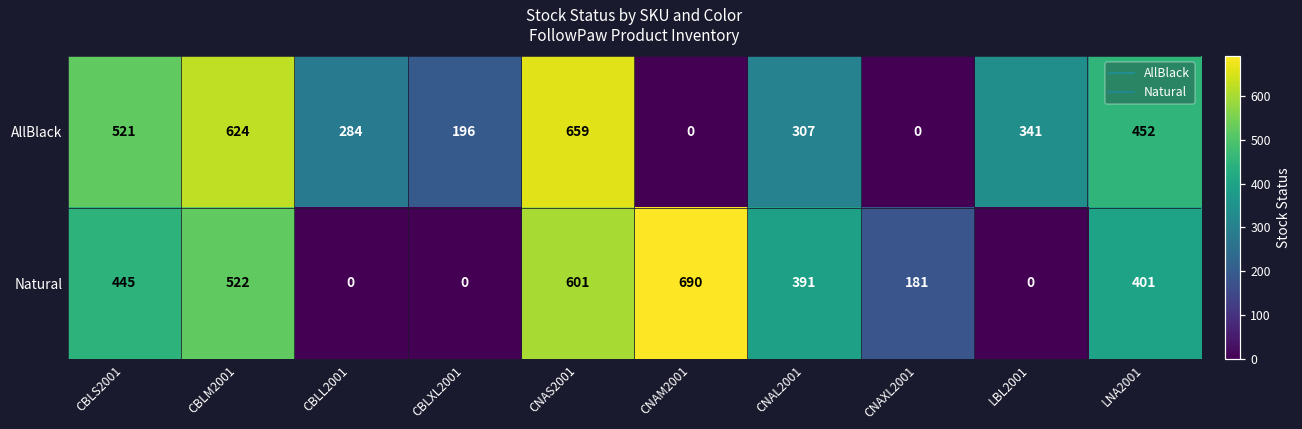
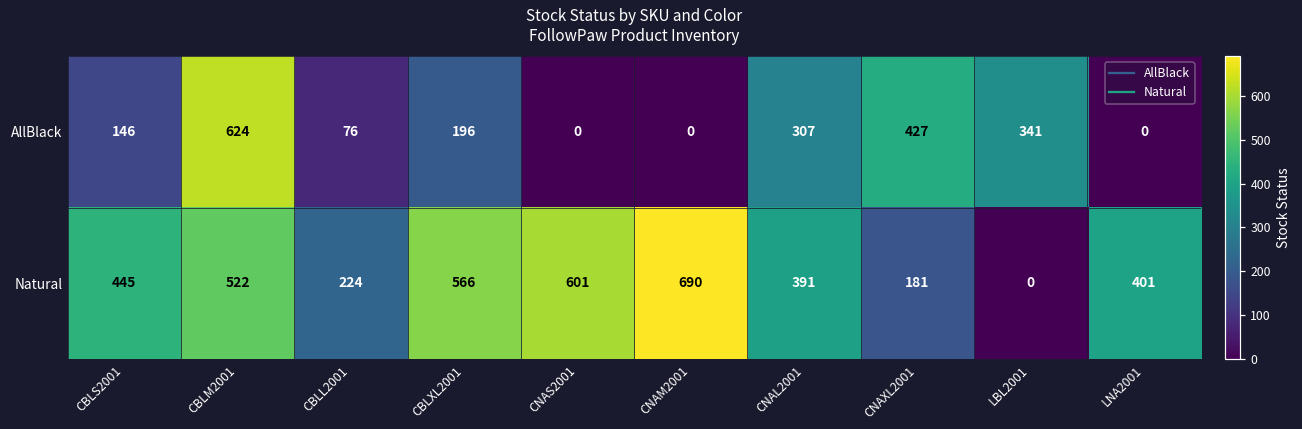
AllBlack, CBLS2001: 521 -> 146
AllBlack, CBLL2001: 284 -> 76
AllBlack, CNAS2001: 659 -> 0
AllBlack, CNAXL2001: 0 -> 427
AllBlack, LNA2001: 452 -> 0
Natural, CBLL2001: 0 -> 224
Natural, CBLXL2001: 0 -> 566
